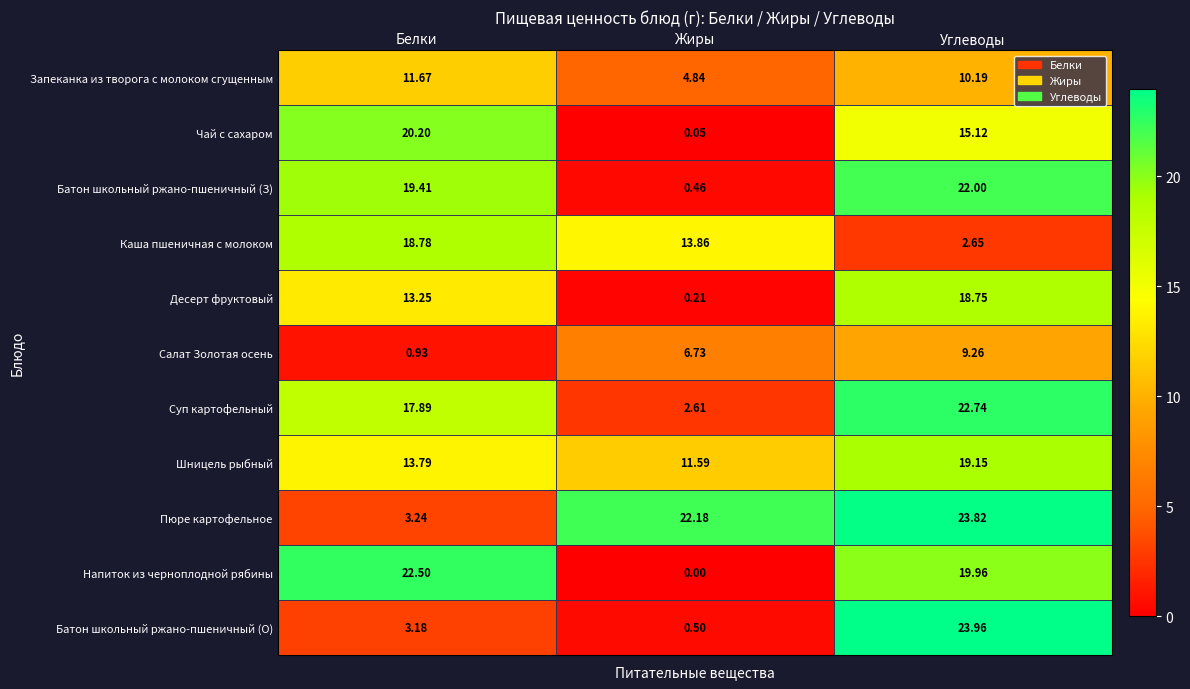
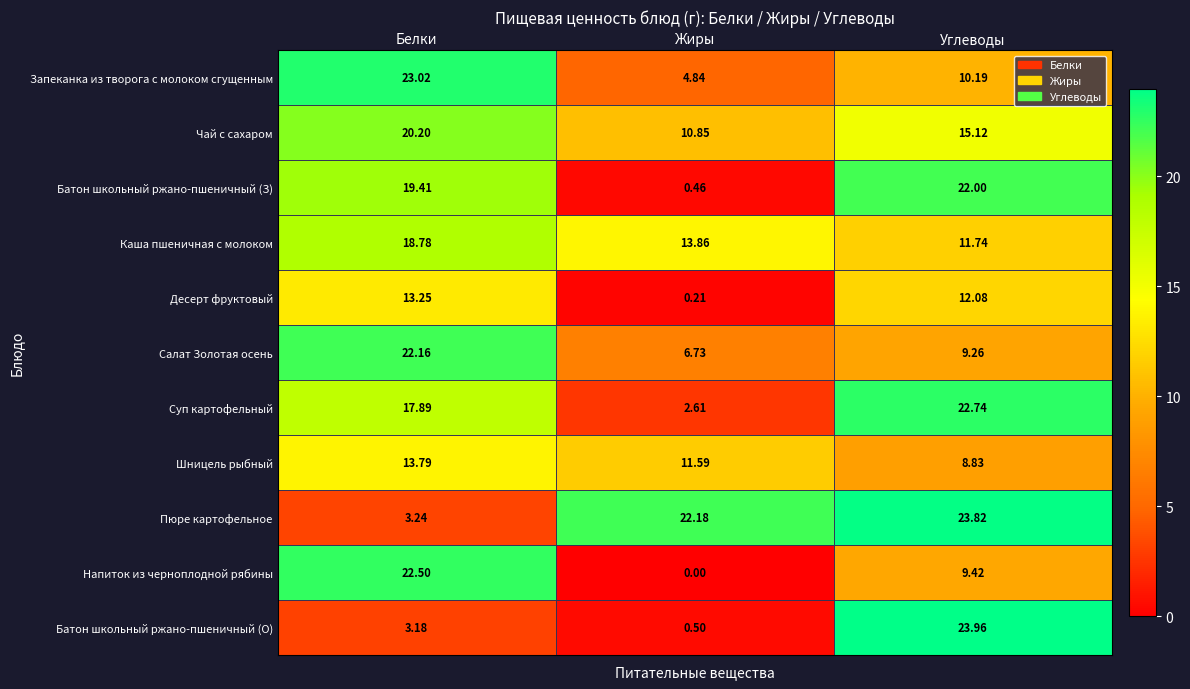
Запеканка из творога с молоком сгущенным, Белки: 11.67 -> 23.02
Чай с сахаром, Жиры: 0.05 -> 10.85
Каша пшеничная с молоком, Углеводы: 2.65 -> 11.74
Десерт фруктовый, Углеводы: 18.75 -> 12.08
Салат Золотая осень, Белки: 0.93 -> 22.16
Шницель рыбный, Углеводы: 19.15 -> 8.83
Напиток из черноплодной рябины, Углеводы: 19.96 -> 9.42
